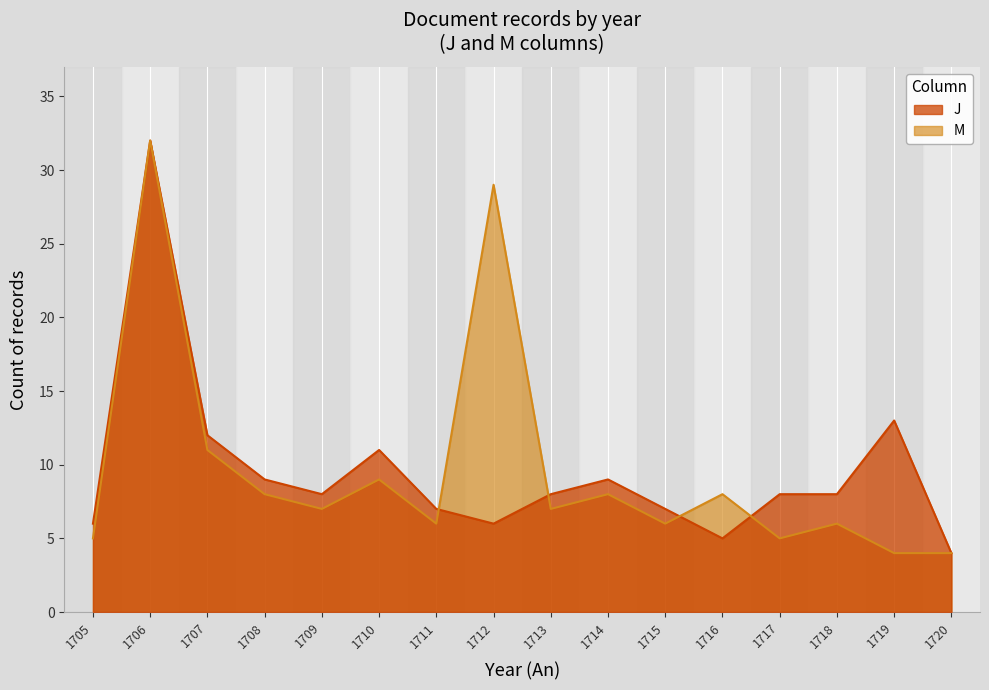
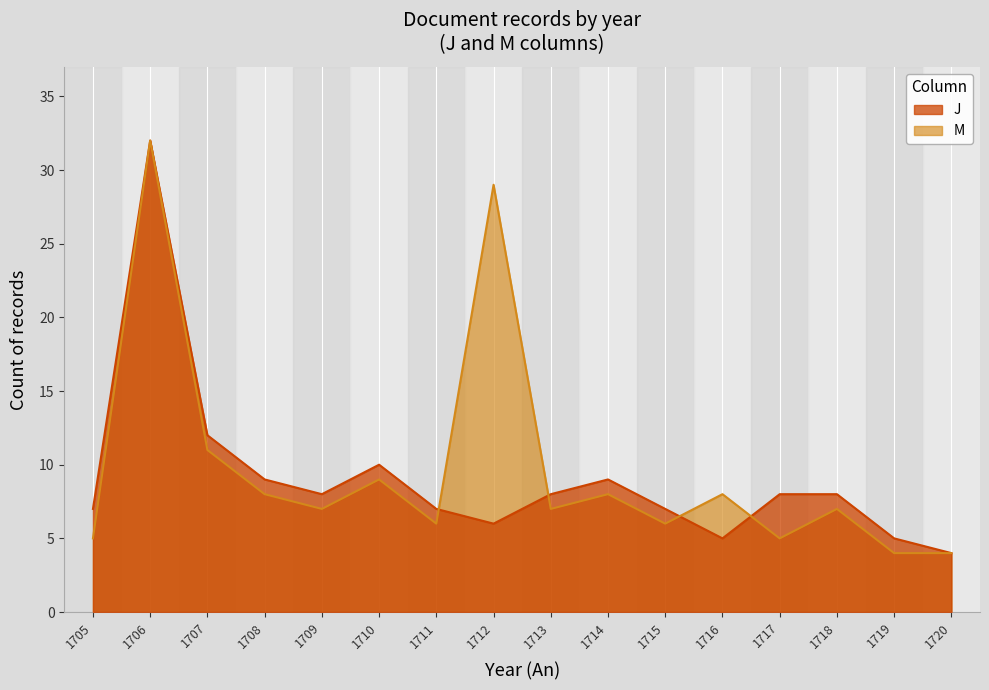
J, 1705: 6 -> 7
J, 1710: 11 -> 10
M, 1718: 6 -> 7
J, 1719: 13 -> 5
